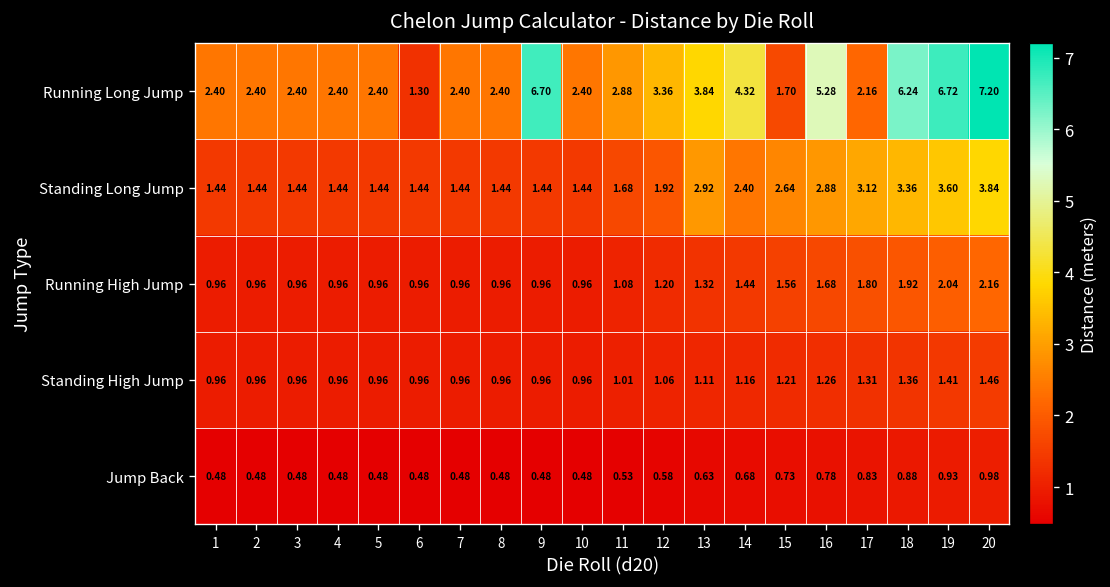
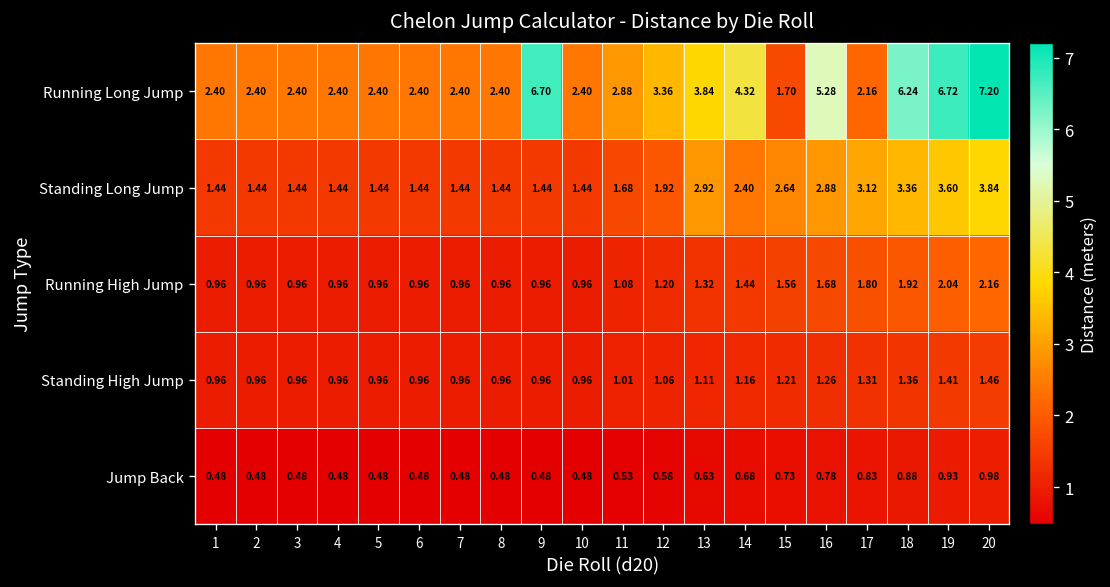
Running Long Jump, 6: 1.30 -> 2.40
